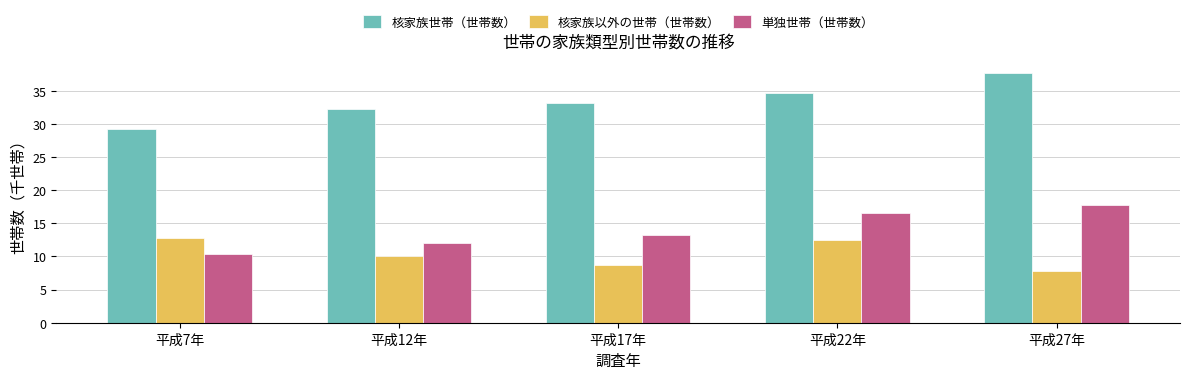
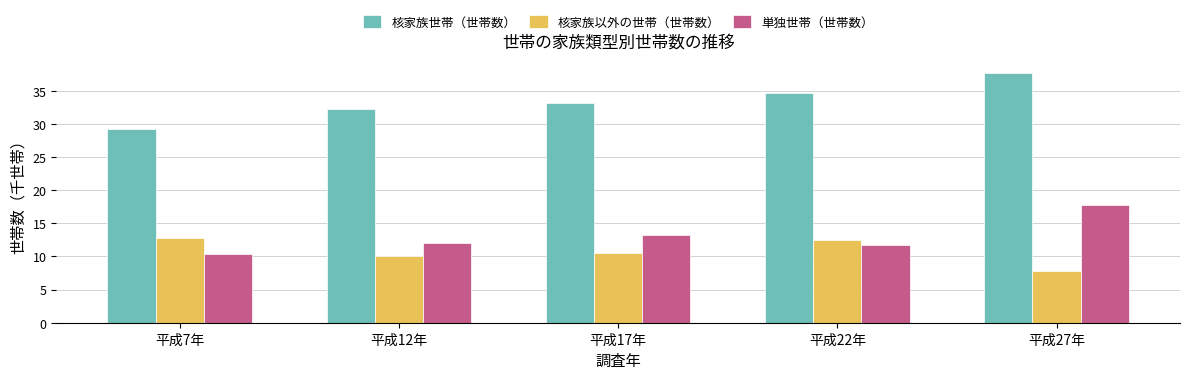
核家族以外の世帯（世帯数）, 平成17年: 9 -> 10
単独世帯（世帯数）, 平成22年: 17 -> 12
